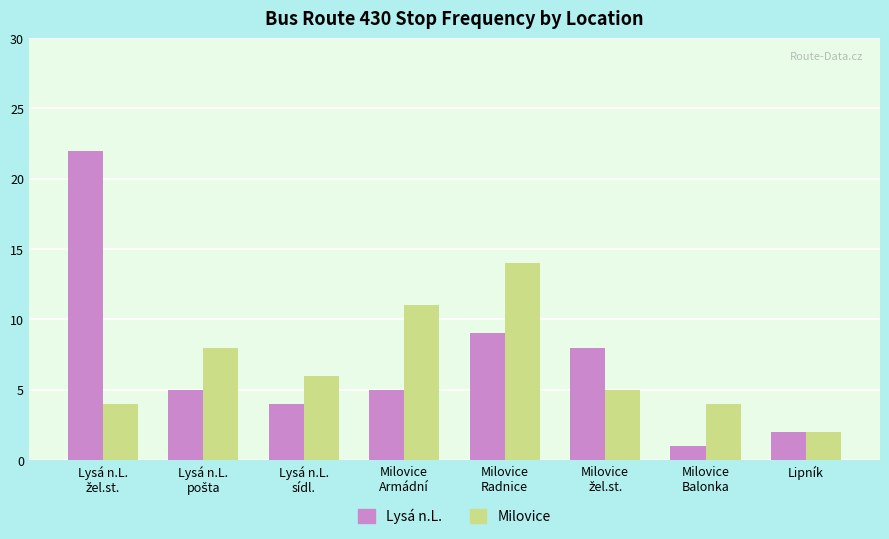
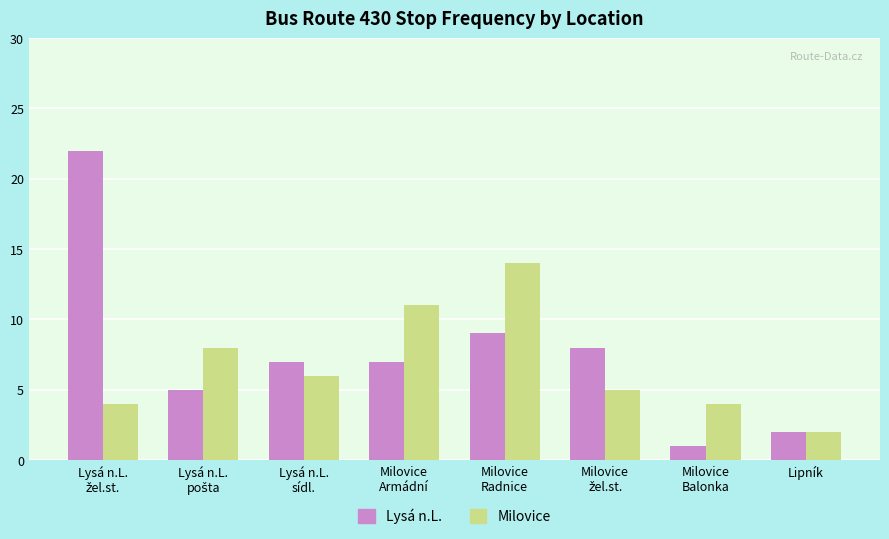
Lysá n.L., Lysá n.L. sídl.: 4 -> 7
Lysá n.L., Milovice Armádní: 5 -> 7
